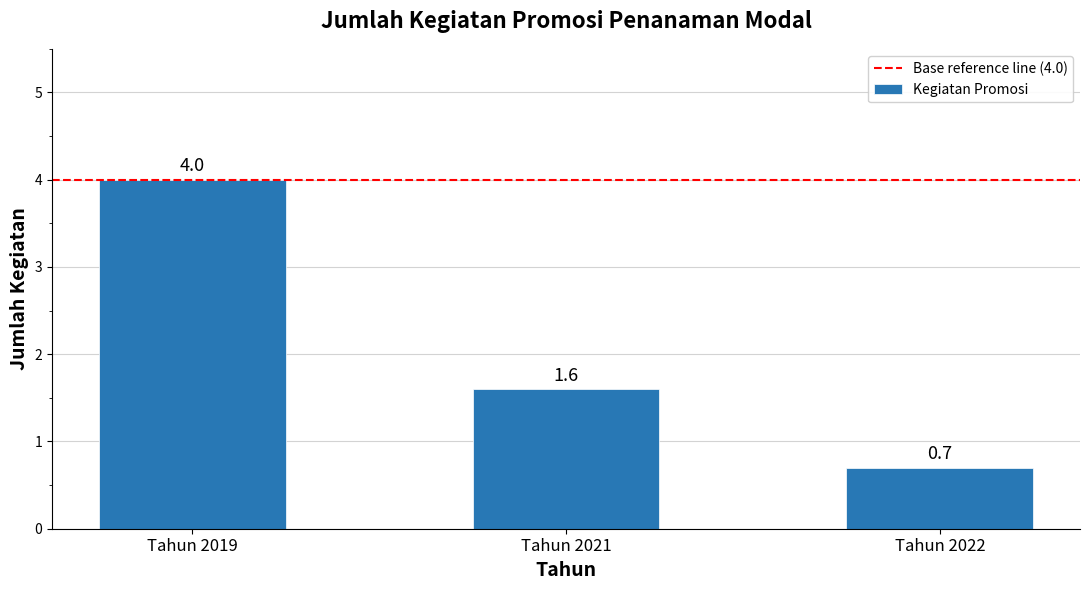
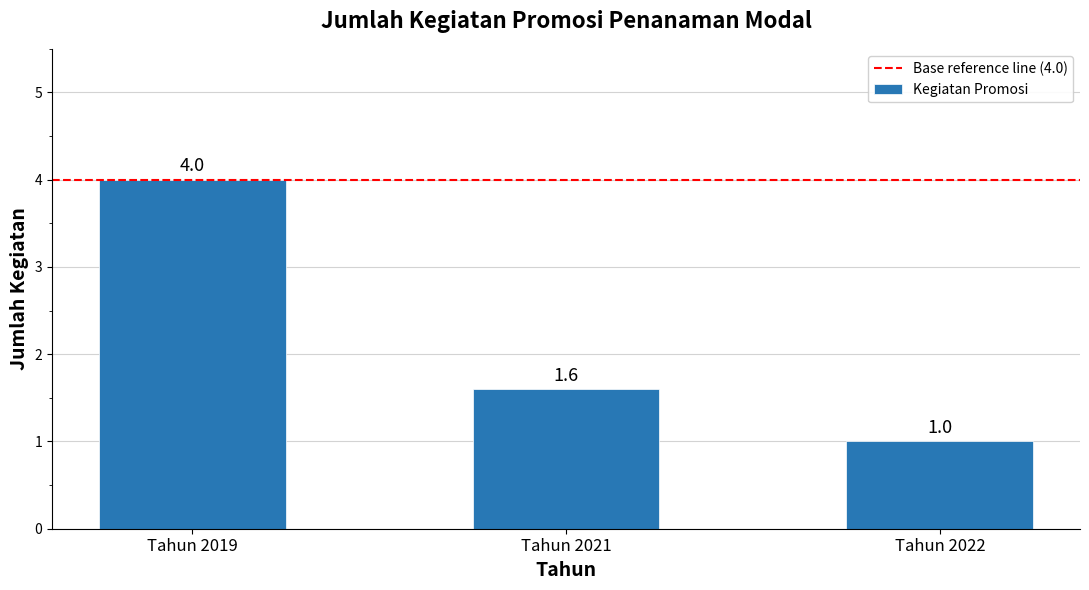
Tahun 2022: 0.7 -> 1.0
